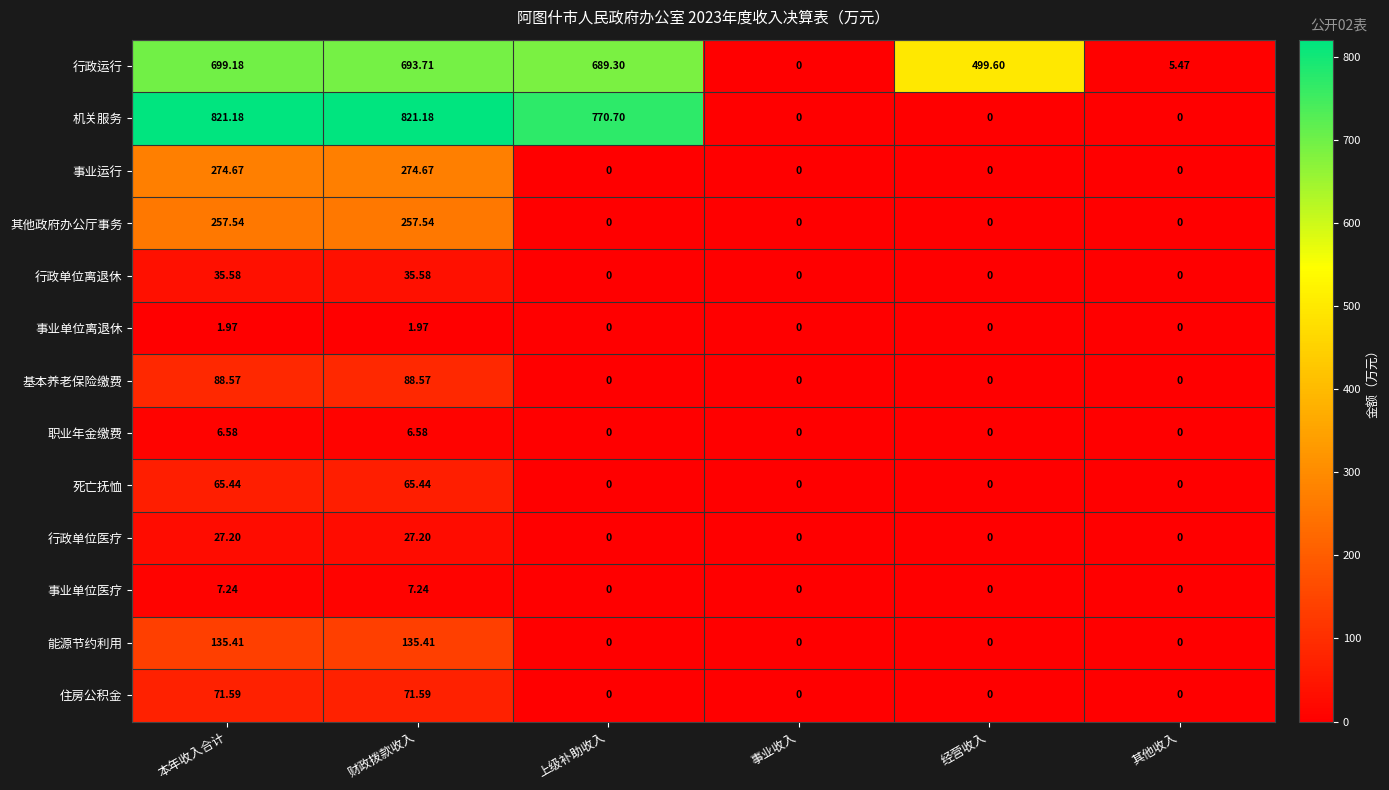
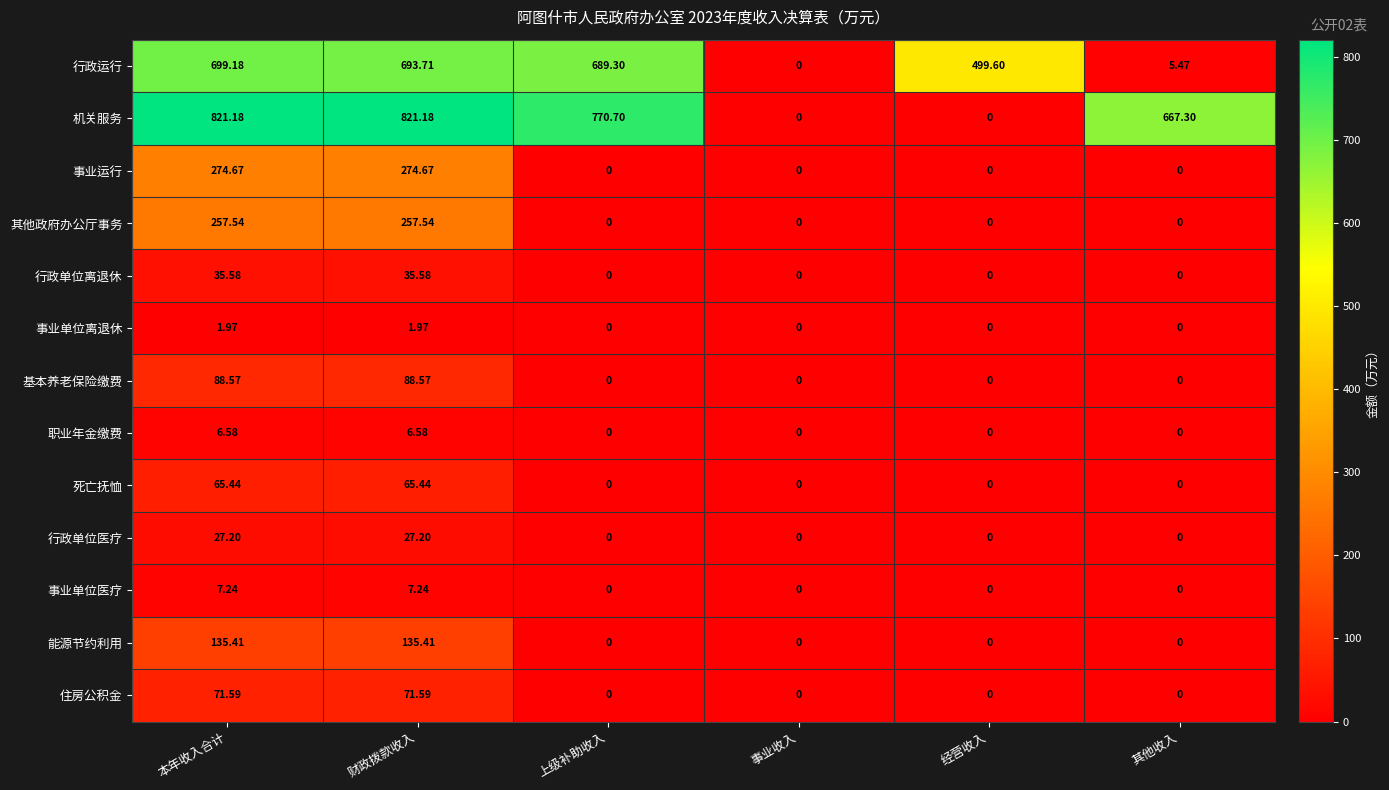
机关服务, 其他收入: 0 -> 667.30
